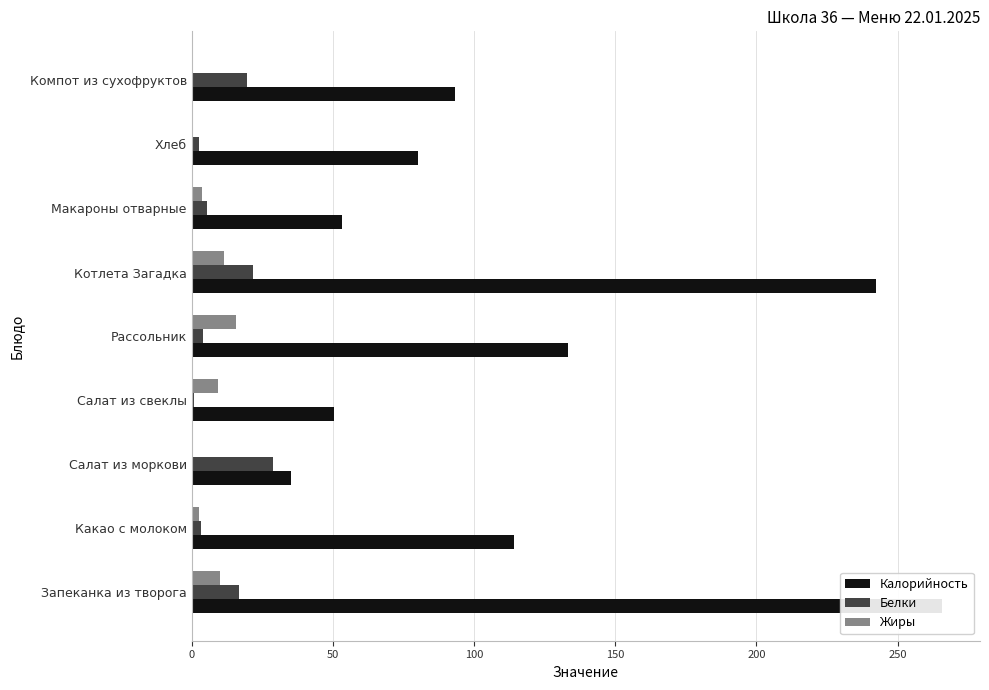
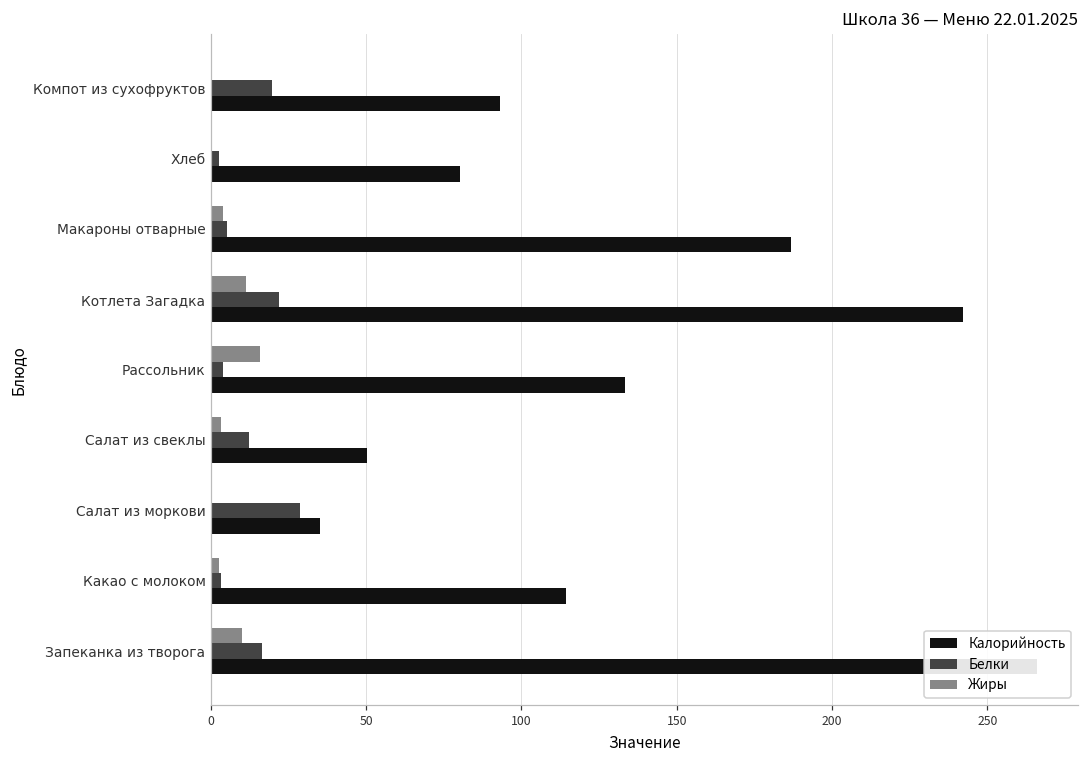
Калорийность, Макароны отварные: 53 -> 187
Жиры, Салат из свеклы: 9 -> 3
Белки, Салат из свеклы: 1 -> 12
